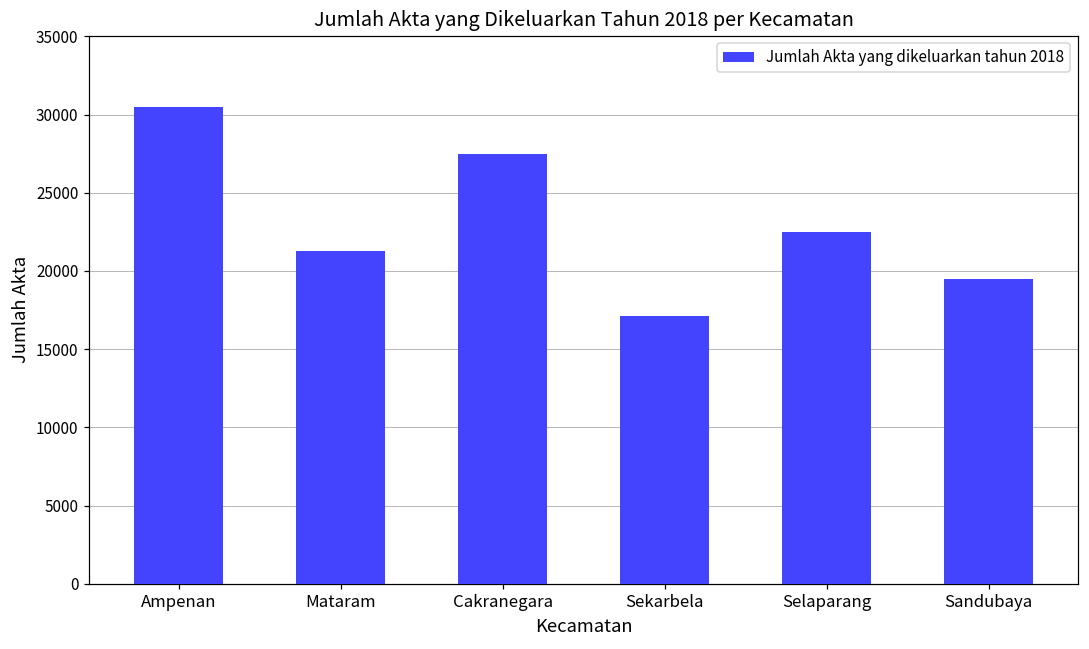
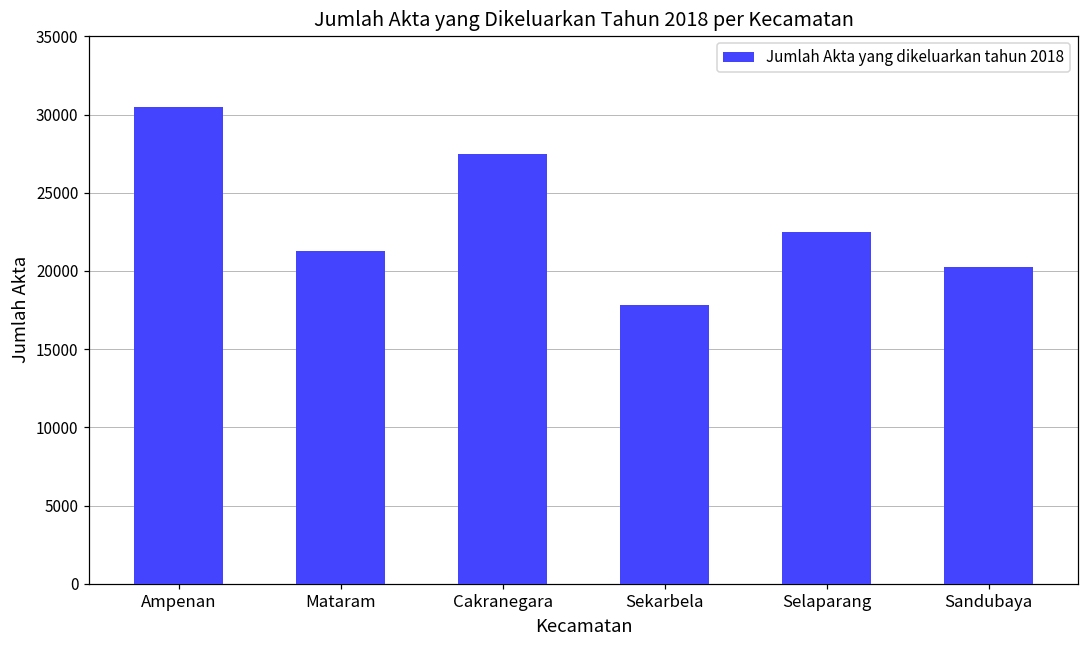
Sekarbela: 17100 -> 17800
Sandubaya: 19500 -> 20300
